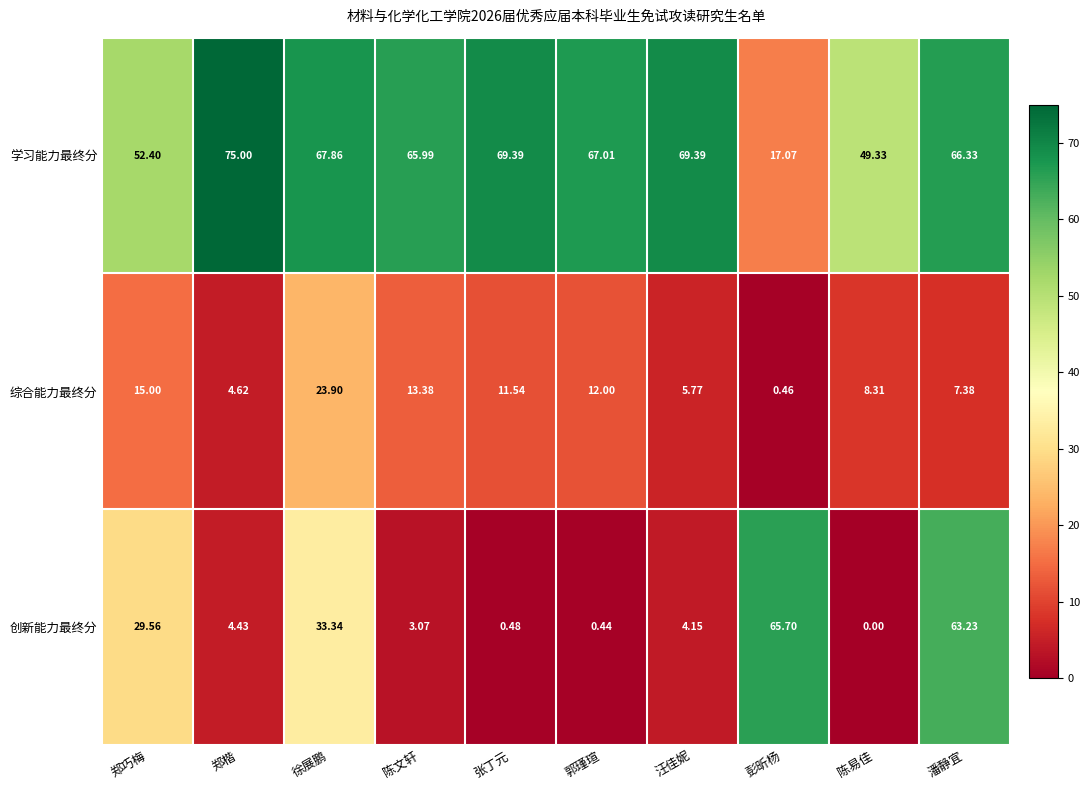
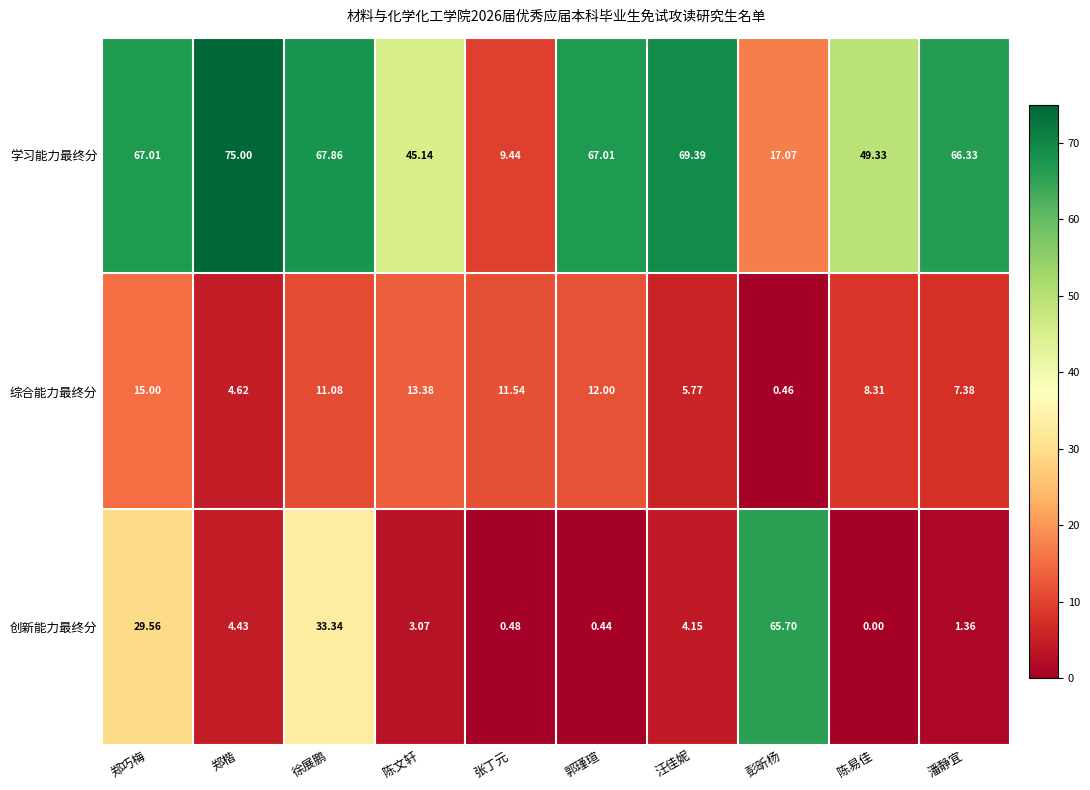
学习能力最终分, 郑巧梅: 52.40 -> 67.01
学习能力最终分, 陈文轩: 65.99 -> 45.14
学习能力最终分, 张丁元: 69.39 -> 9.44
综合能力最终分, 徐展鹏: 23.90 -> 11.08
创新能力最终分, 潘静宜: 63.23 -> 1.36
